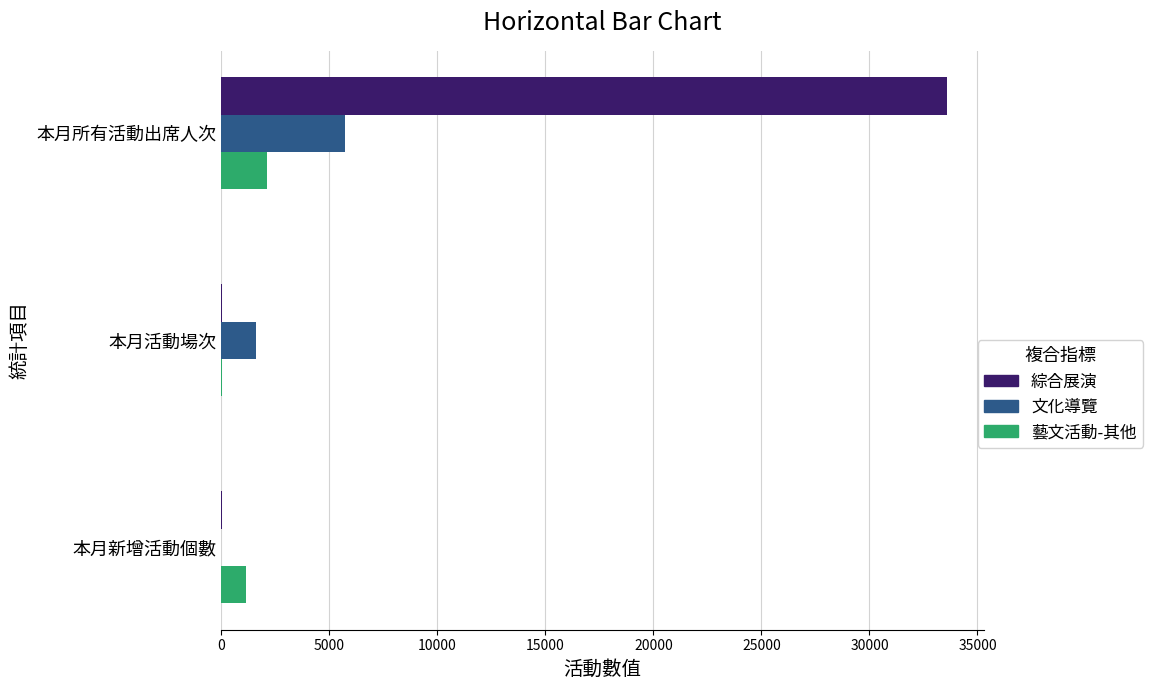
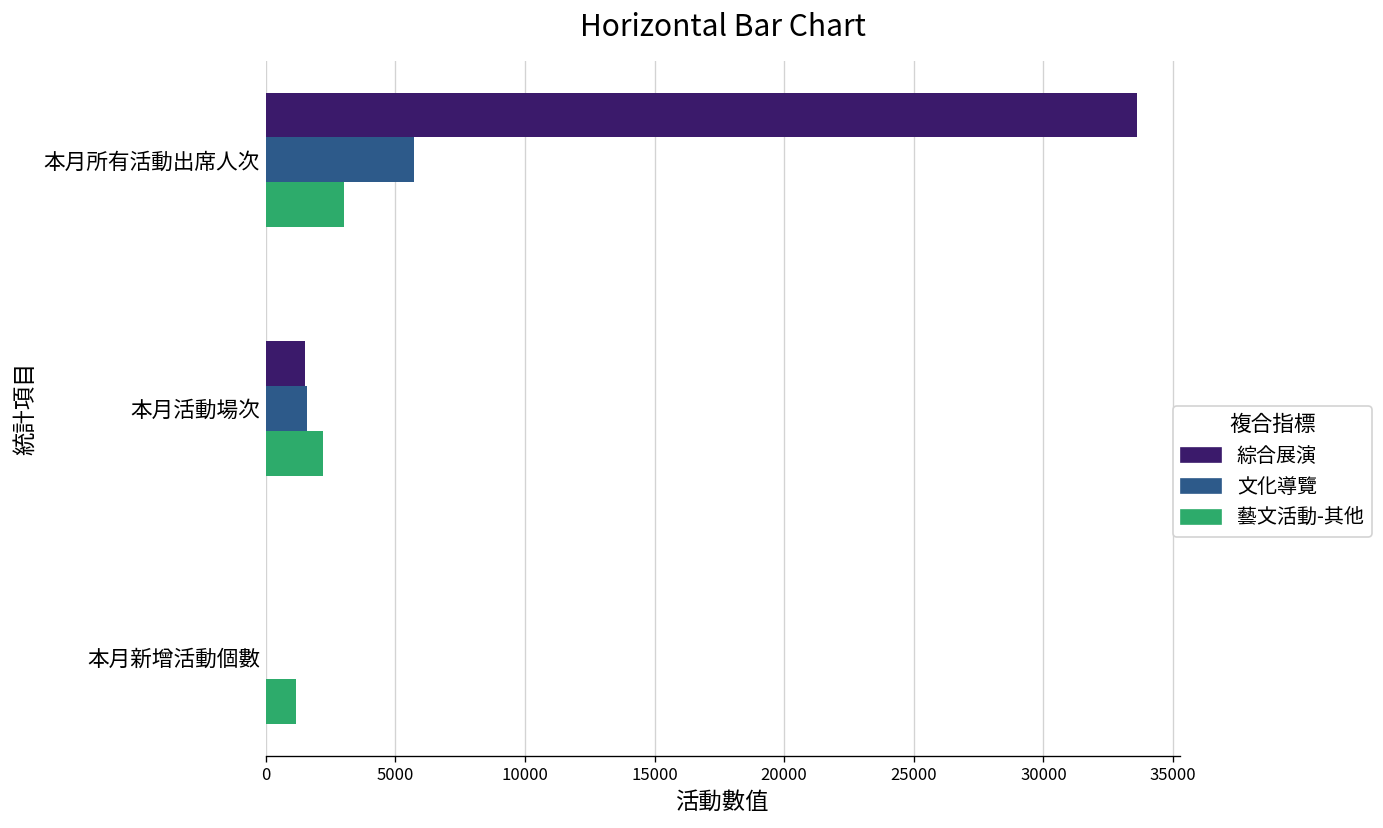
藝文活動-其他, 本月所有活動出席人次: 2100 -> 3000
綜合展演, 本月活動場次: 0 -> 1500
藝文活動-其他, 本月活動場次: 0 -> 2200
